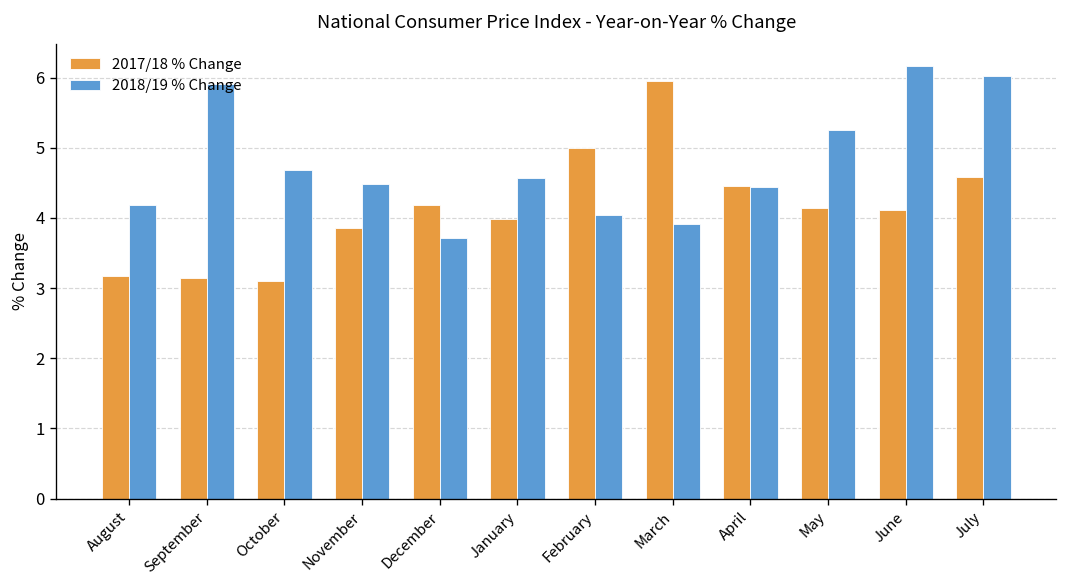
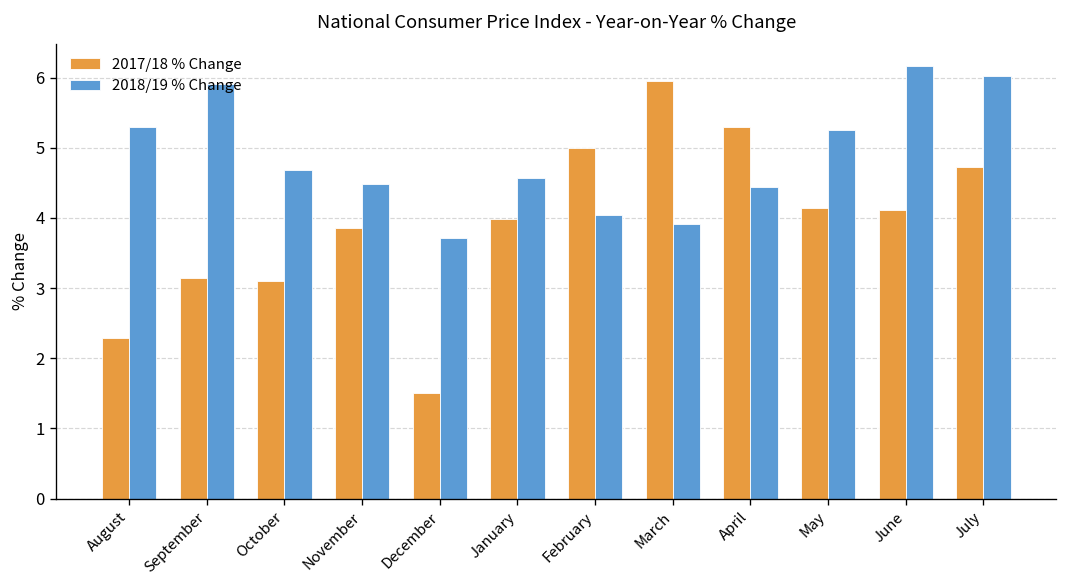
2017/18 % Change, August: 3.2 -> 2.3
2018/19 % Change, August: 4.2 -> 5.3
2017/18 % Change, December: 4.2 -> 1.5
2017/18 % Change, April: 4.5 -> 5.3
2017/18 % Change, July: 4.6 -> 4.7
